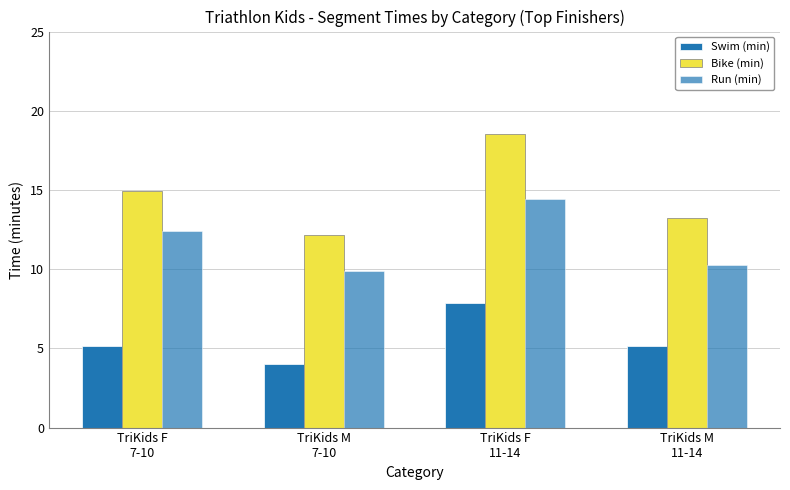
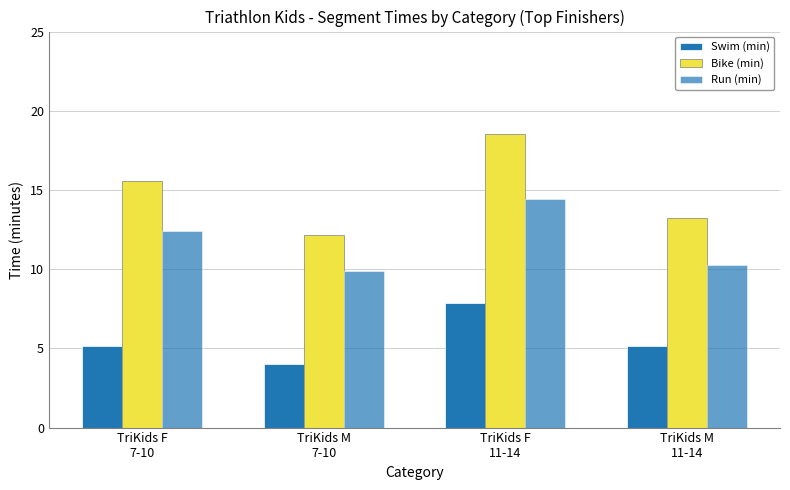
Bike (min), TriKids F 7-10: 14.9 -> 15.6
